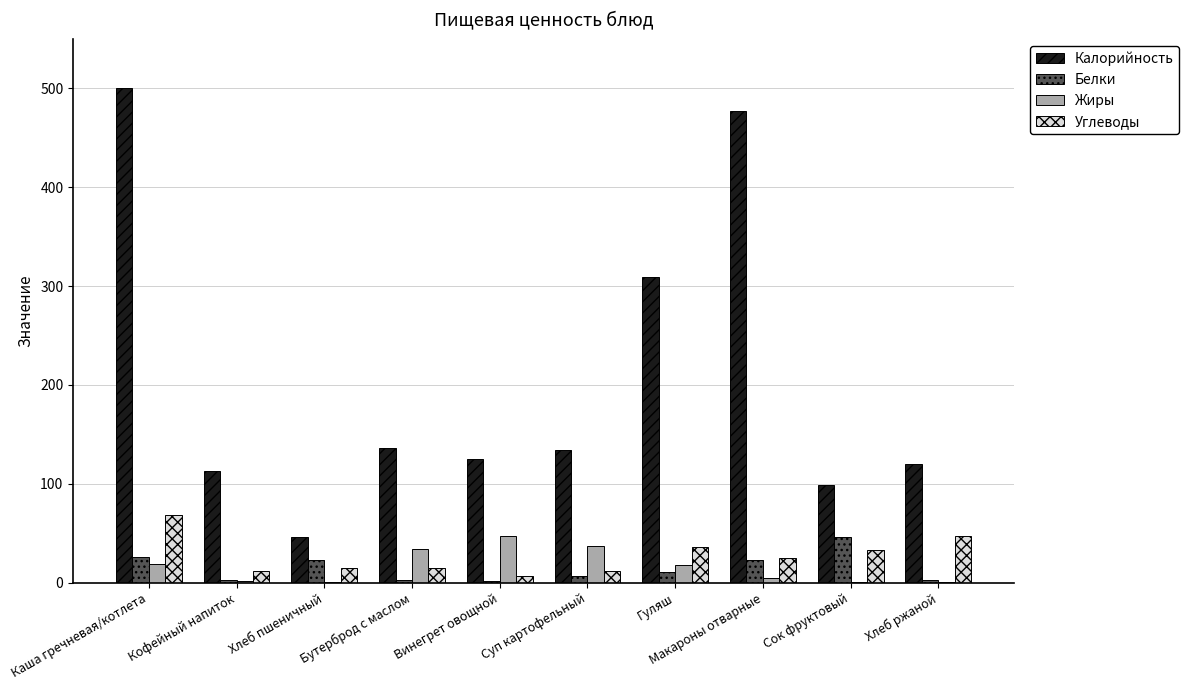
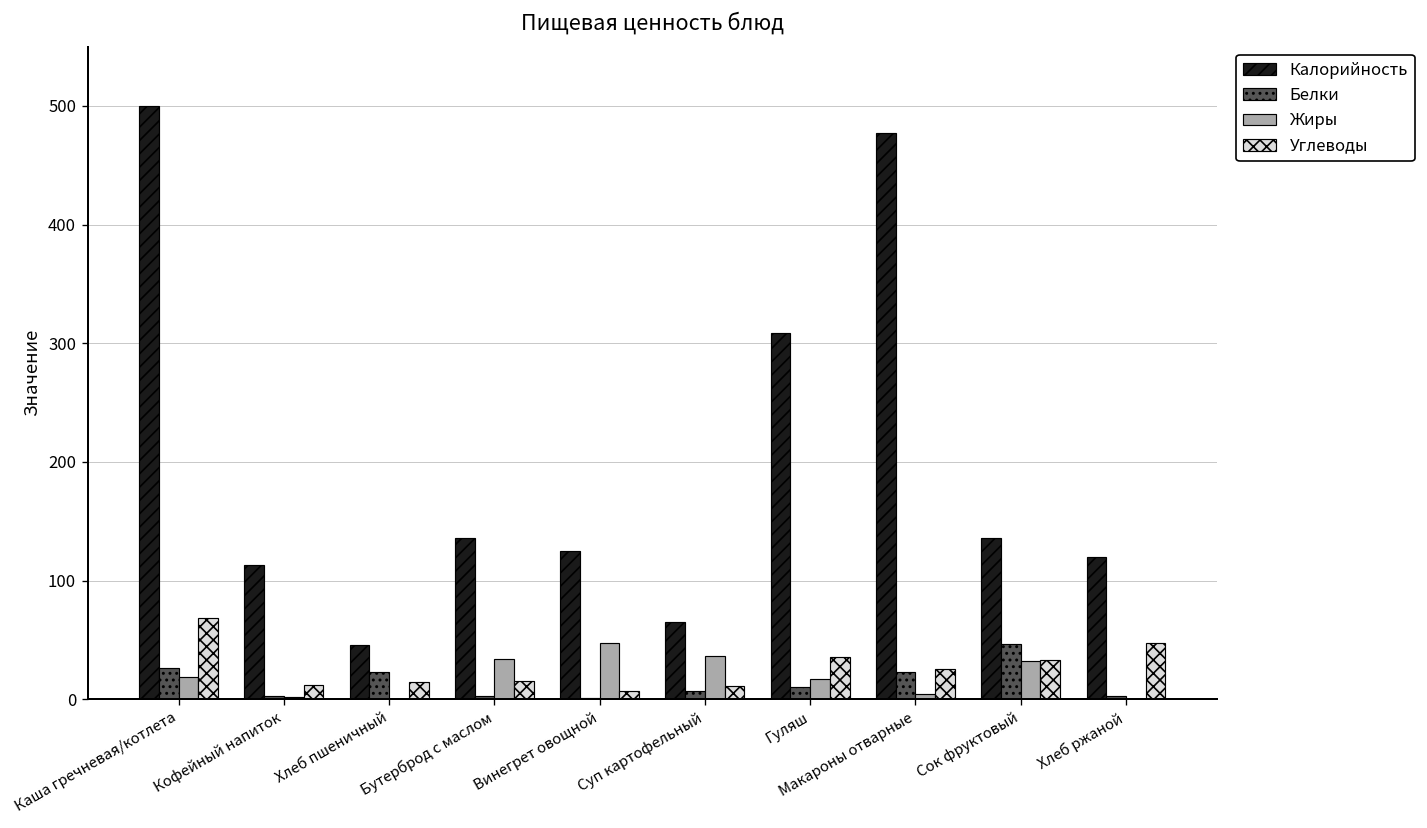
Калорийность, Суп картофельный: 130 -> 70
Калорийность, Сок фруктовый: 100 -> 140
Жиры, Сок фруктовый: 0 -> 30
